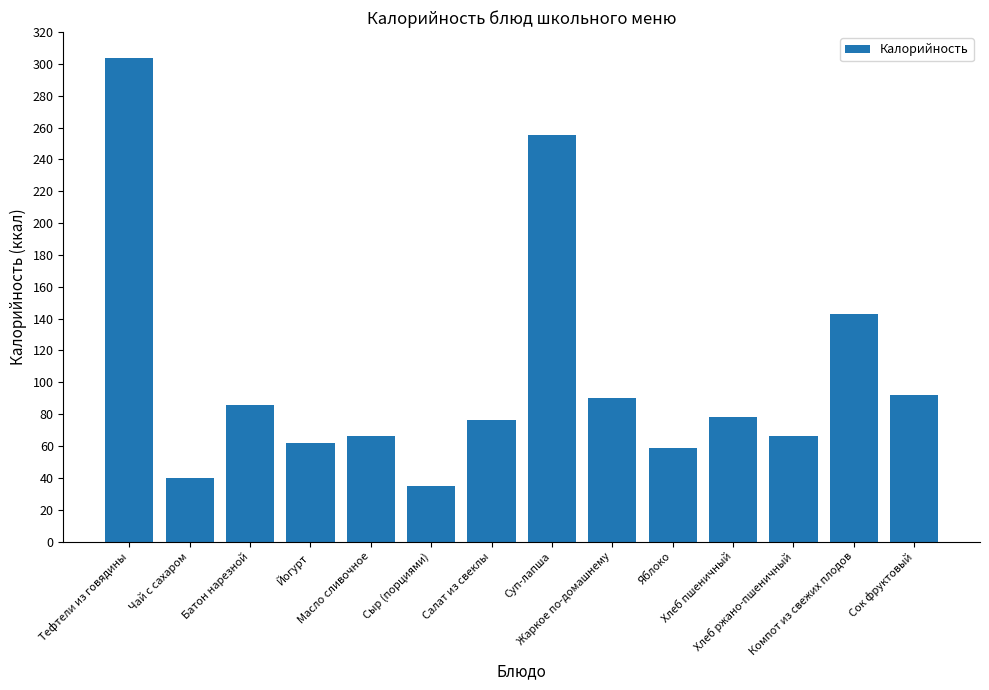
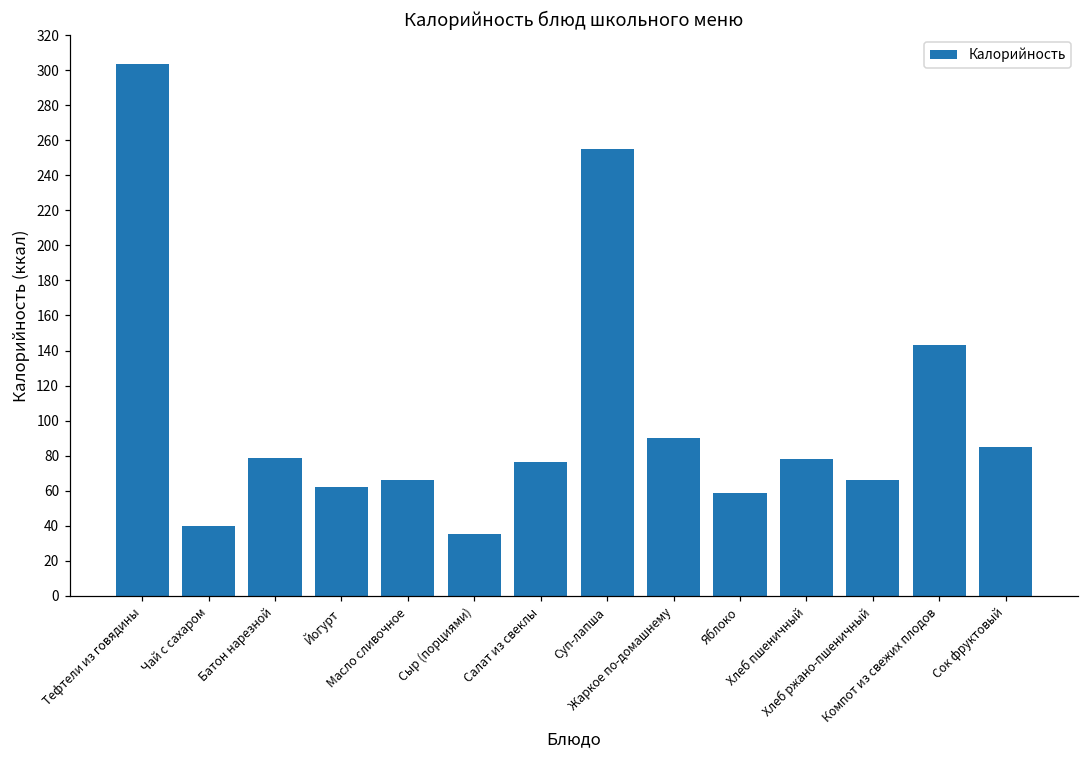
Батон нарезной: 86 -> 79
Сок фруктовый: 92 -> 85
